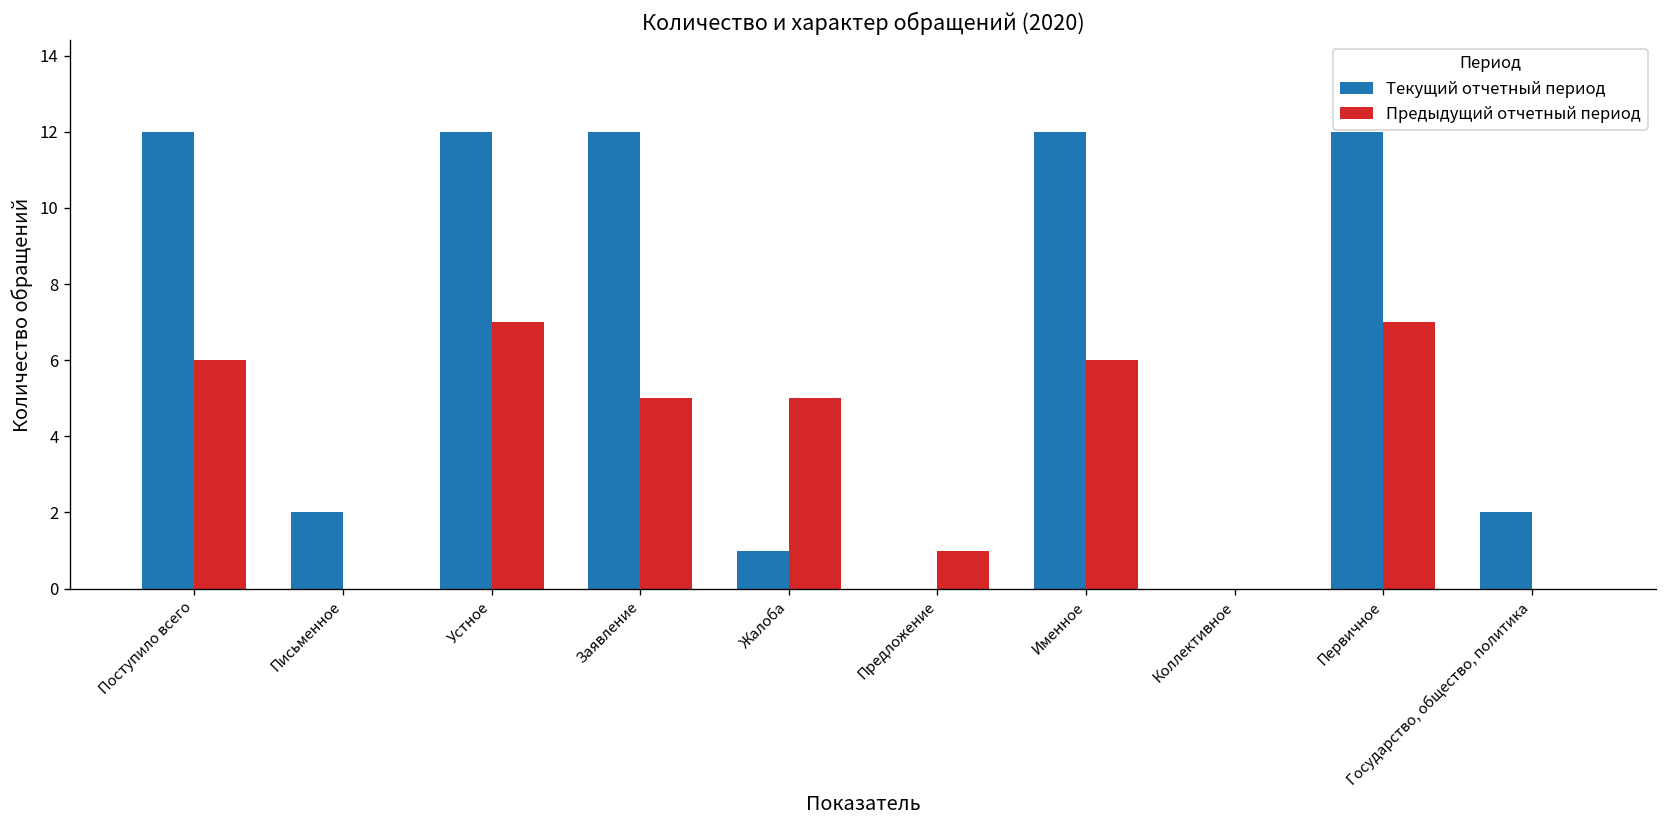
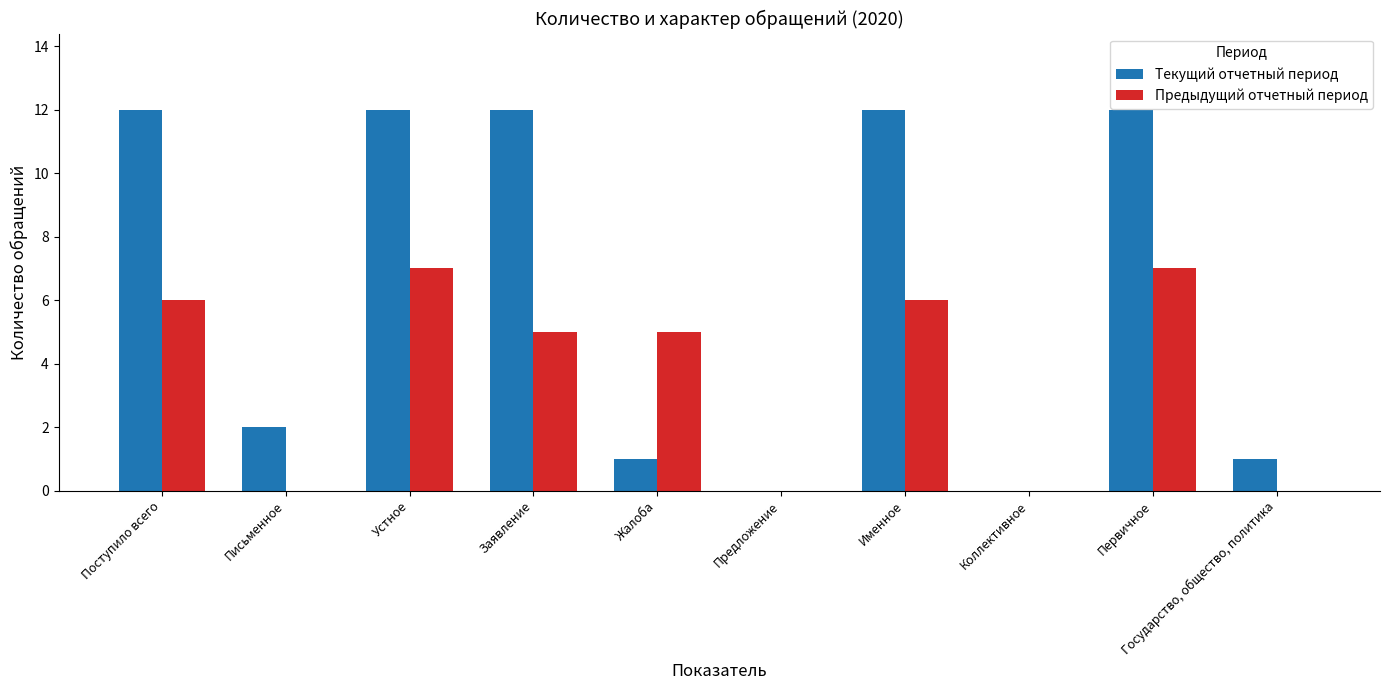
Предыдущий отчетный период, Предложение: 1 -> 0
Текущий отчетный период, Государство, общество, политика: 2 -> 1
